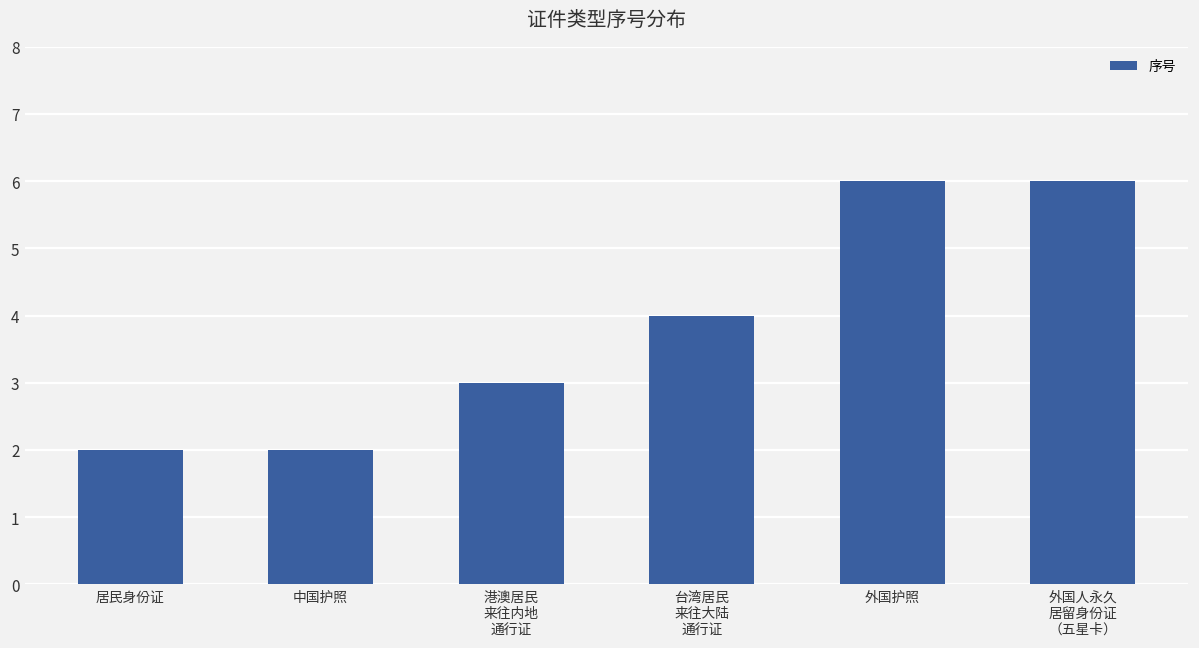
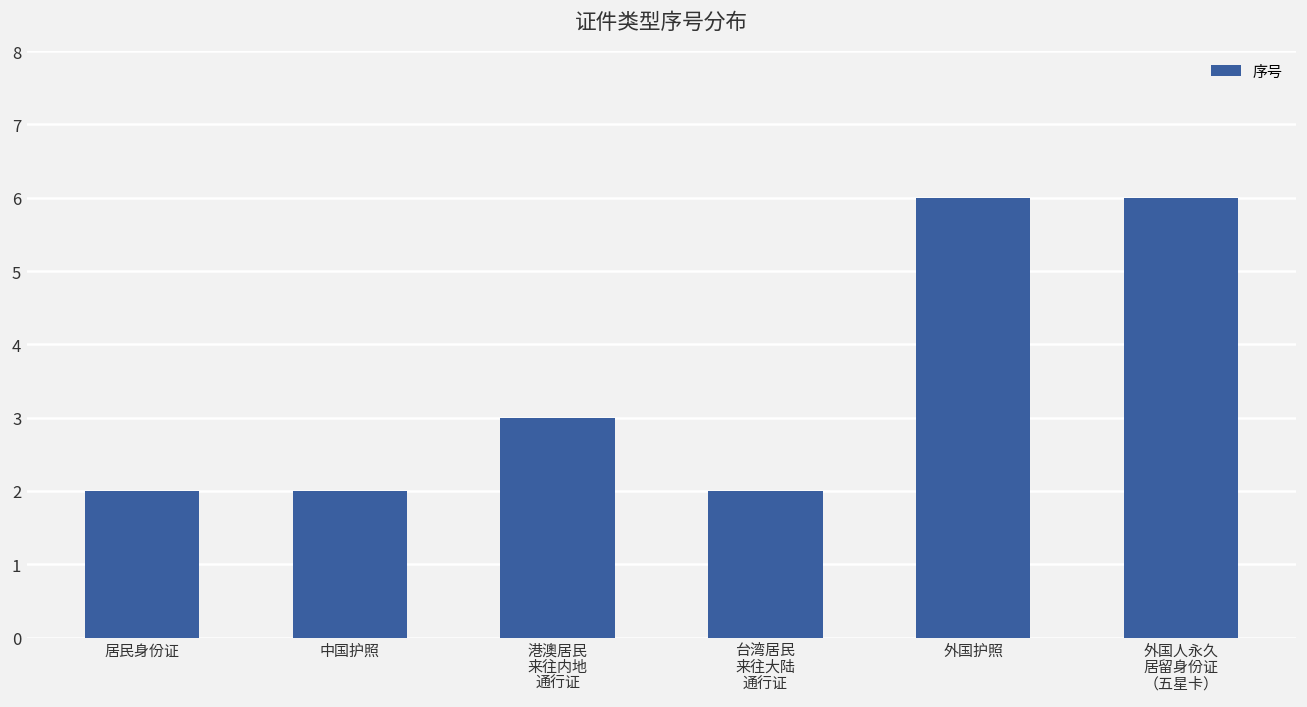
台湾居民 来往大陆 通行证: 4 -> 2
